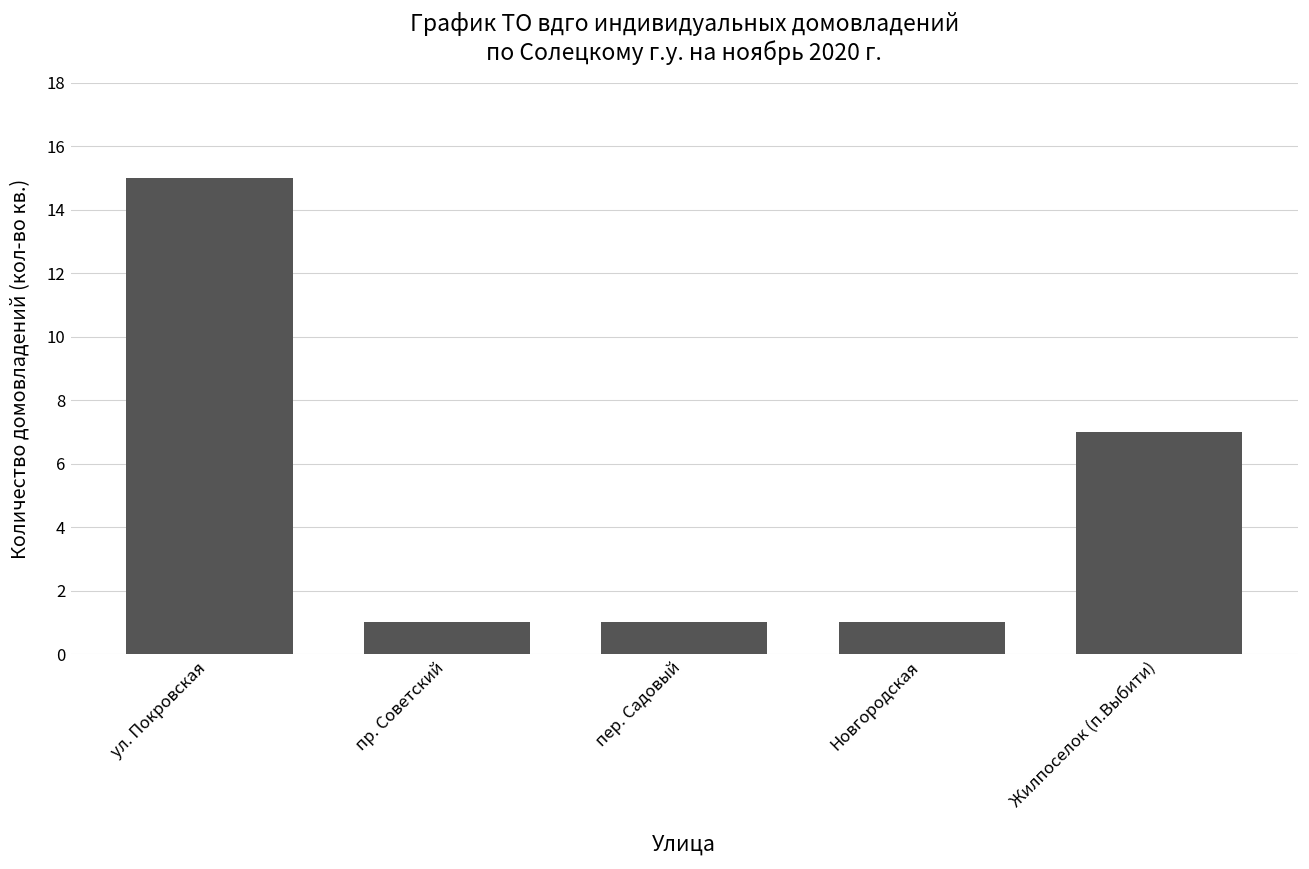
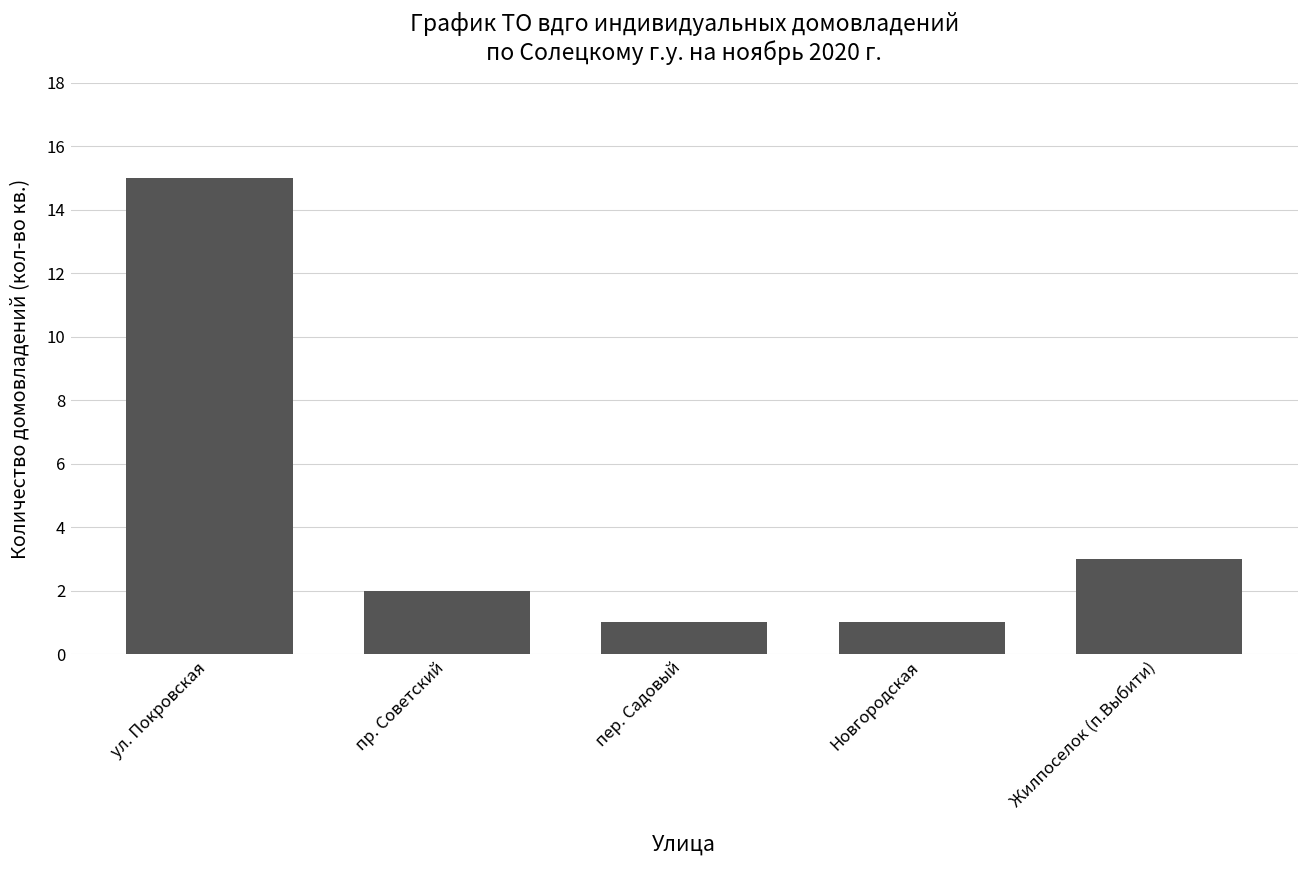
пр. Советский: 1 -> 2
Жилпоселок (п.Выбити): 7 -> 3
